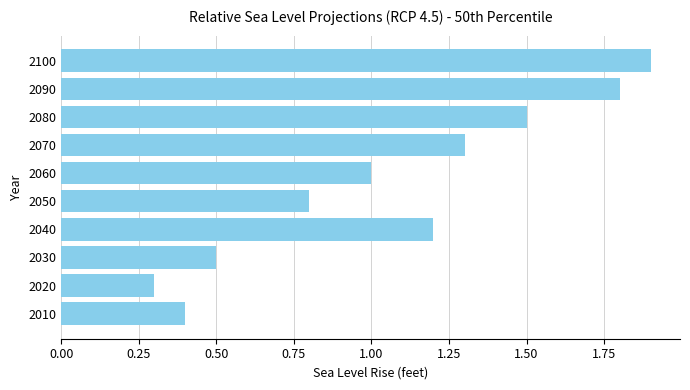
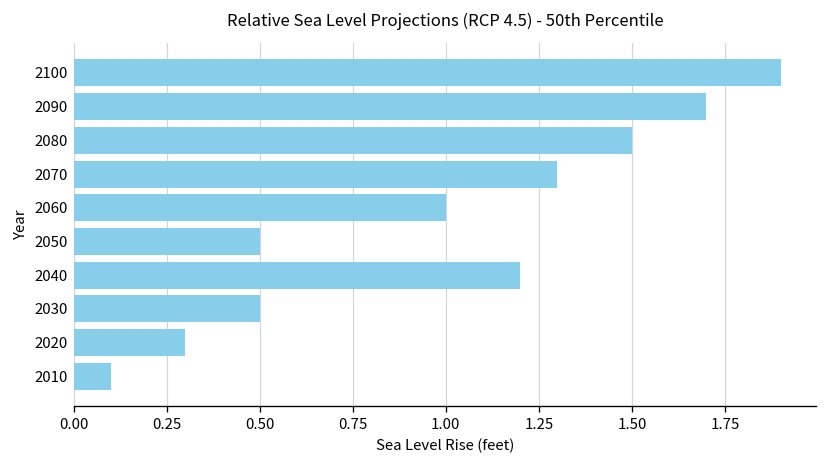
2090: 1.8 -> 1.7
2050: 0.8 -> 0.5
2010: 0.4 -> 0.1
